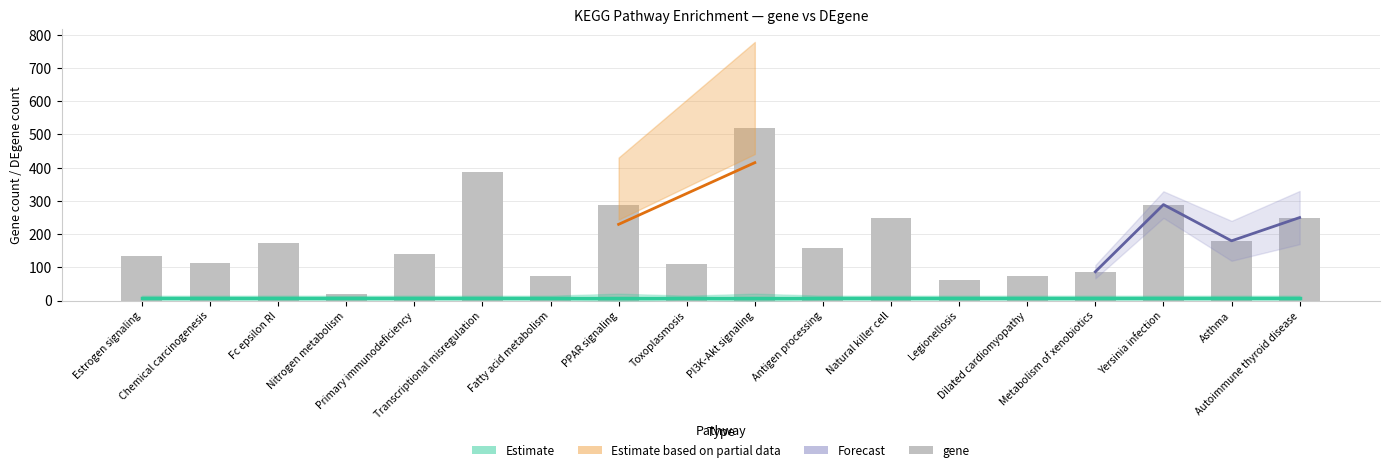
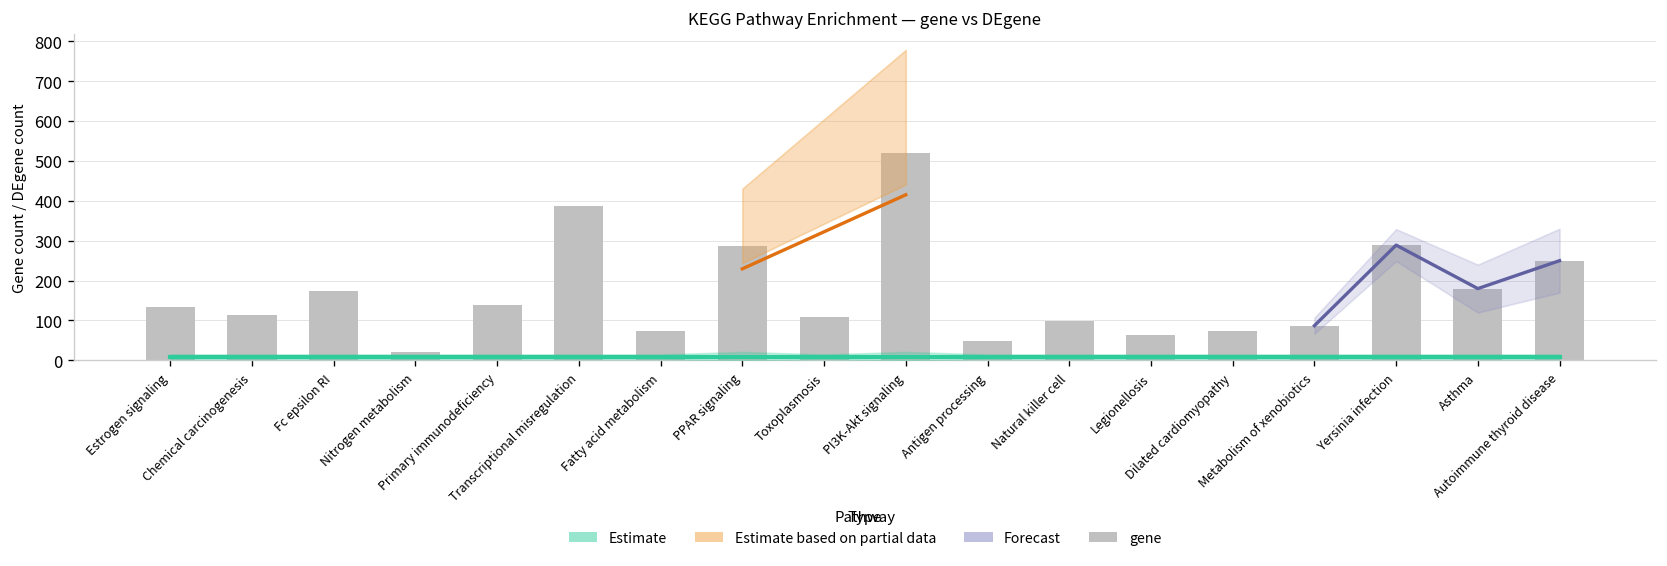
gene, Antigen processing: 160 -> 50
gene, Natural killer cell: 250 -> 100
